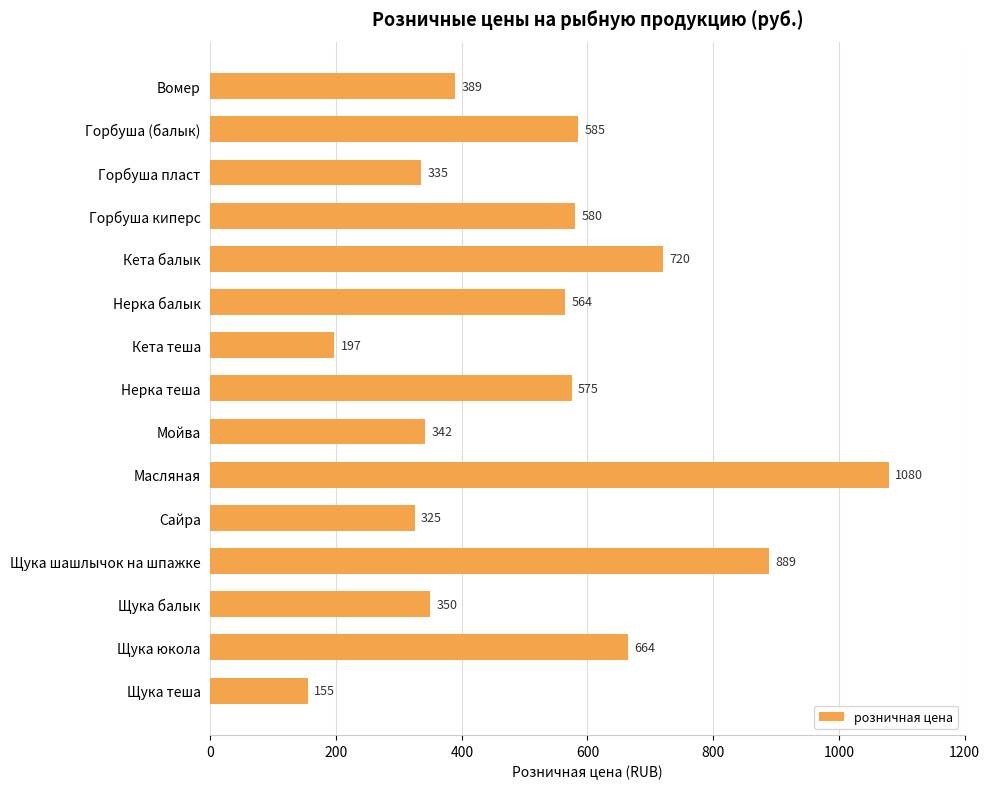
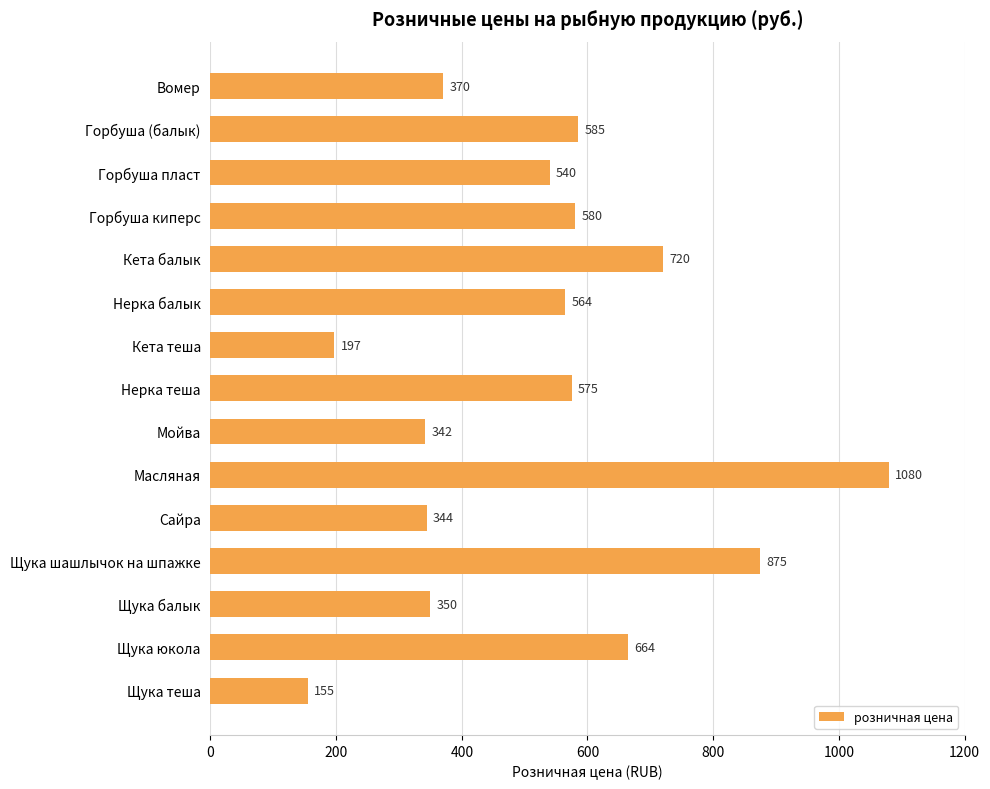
Вомер: 389 -> 370
Горбуша пласт: 335 -> 540
Сайра: 325 -> 344
Щука шашлычок на шпажке: 889 -> 875
